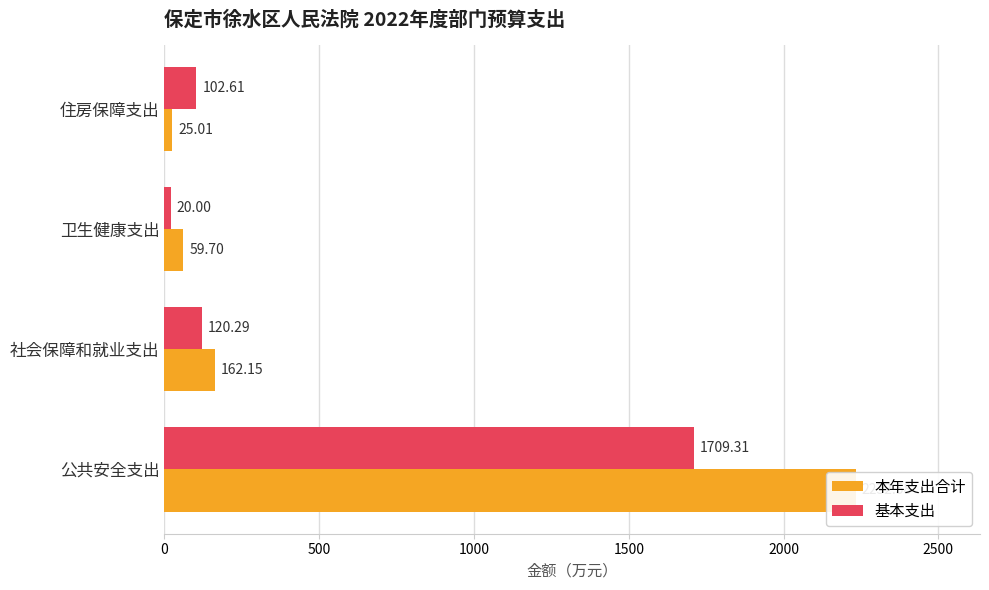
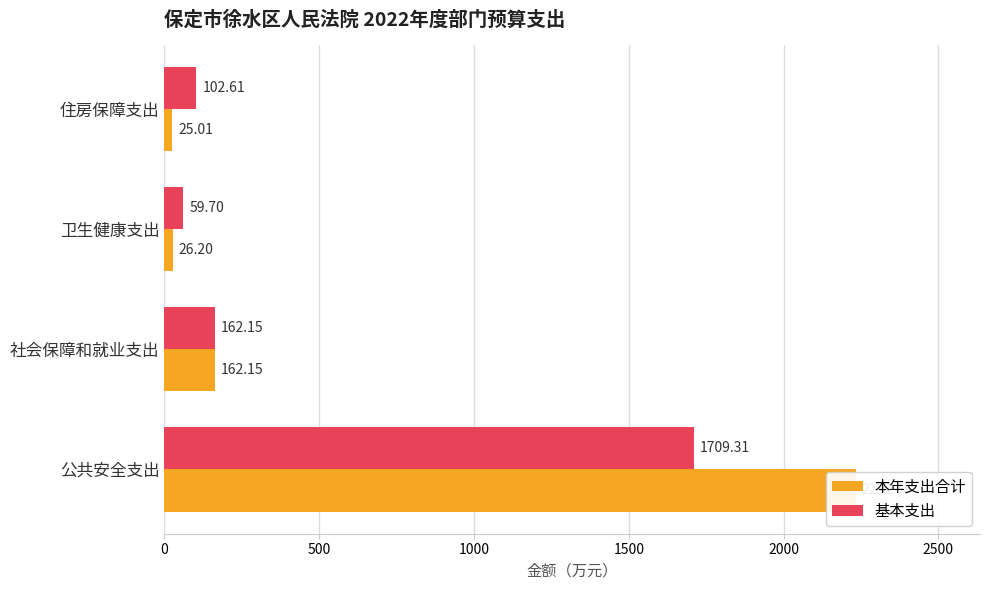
基本支出, 卫生健康支出: 20.00 -> 59.70
本年支出合计, 卫生健康支出: 59.70 -> 26.20
基本支出, 社会保障和就业支出: 120.29 -> 162.15
